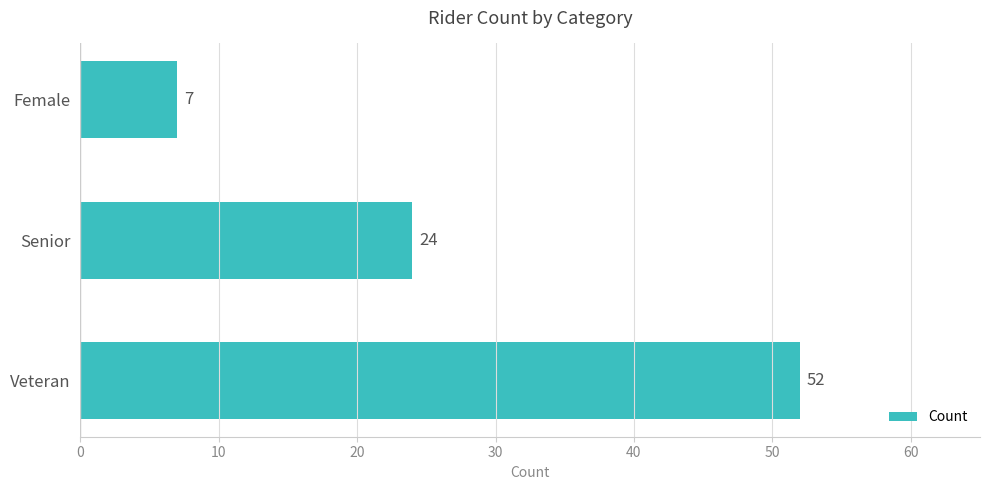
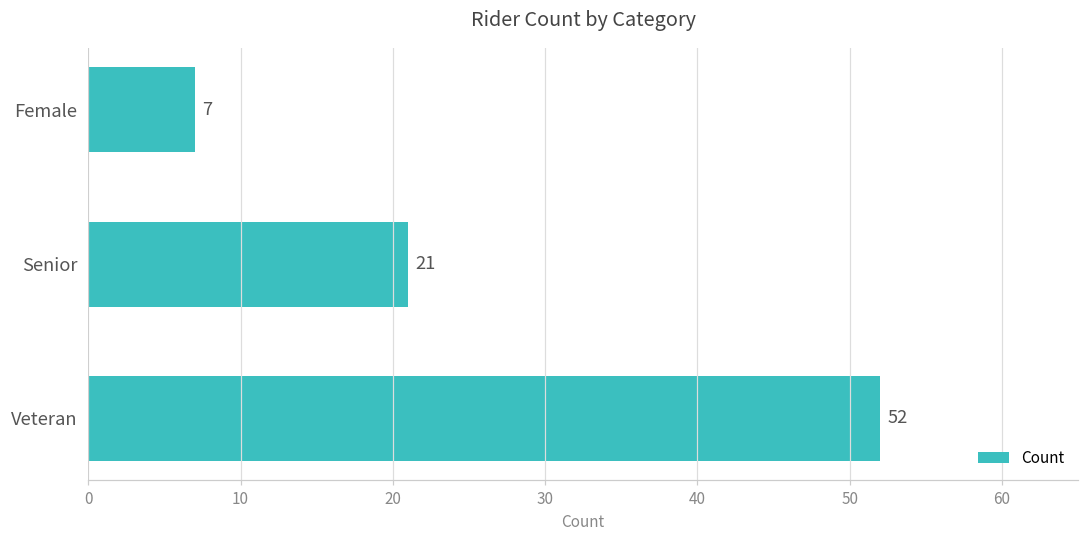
Senior: 24 -> 21
